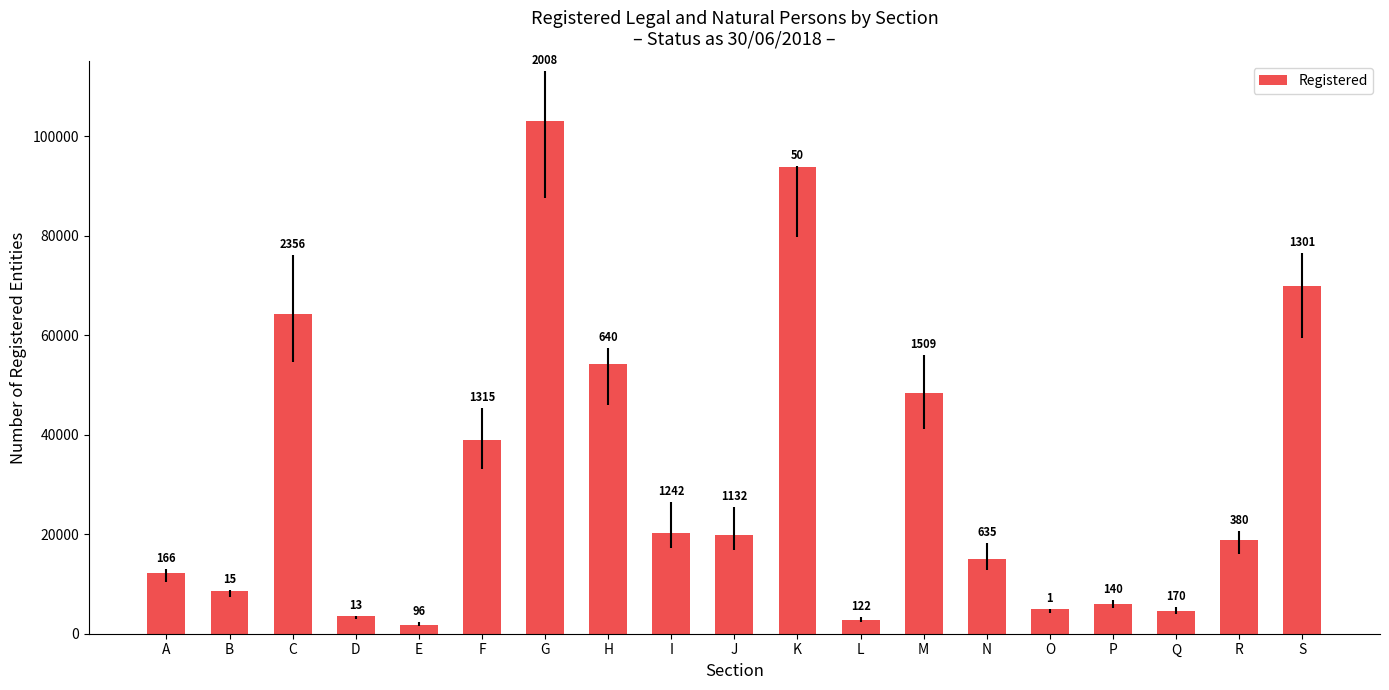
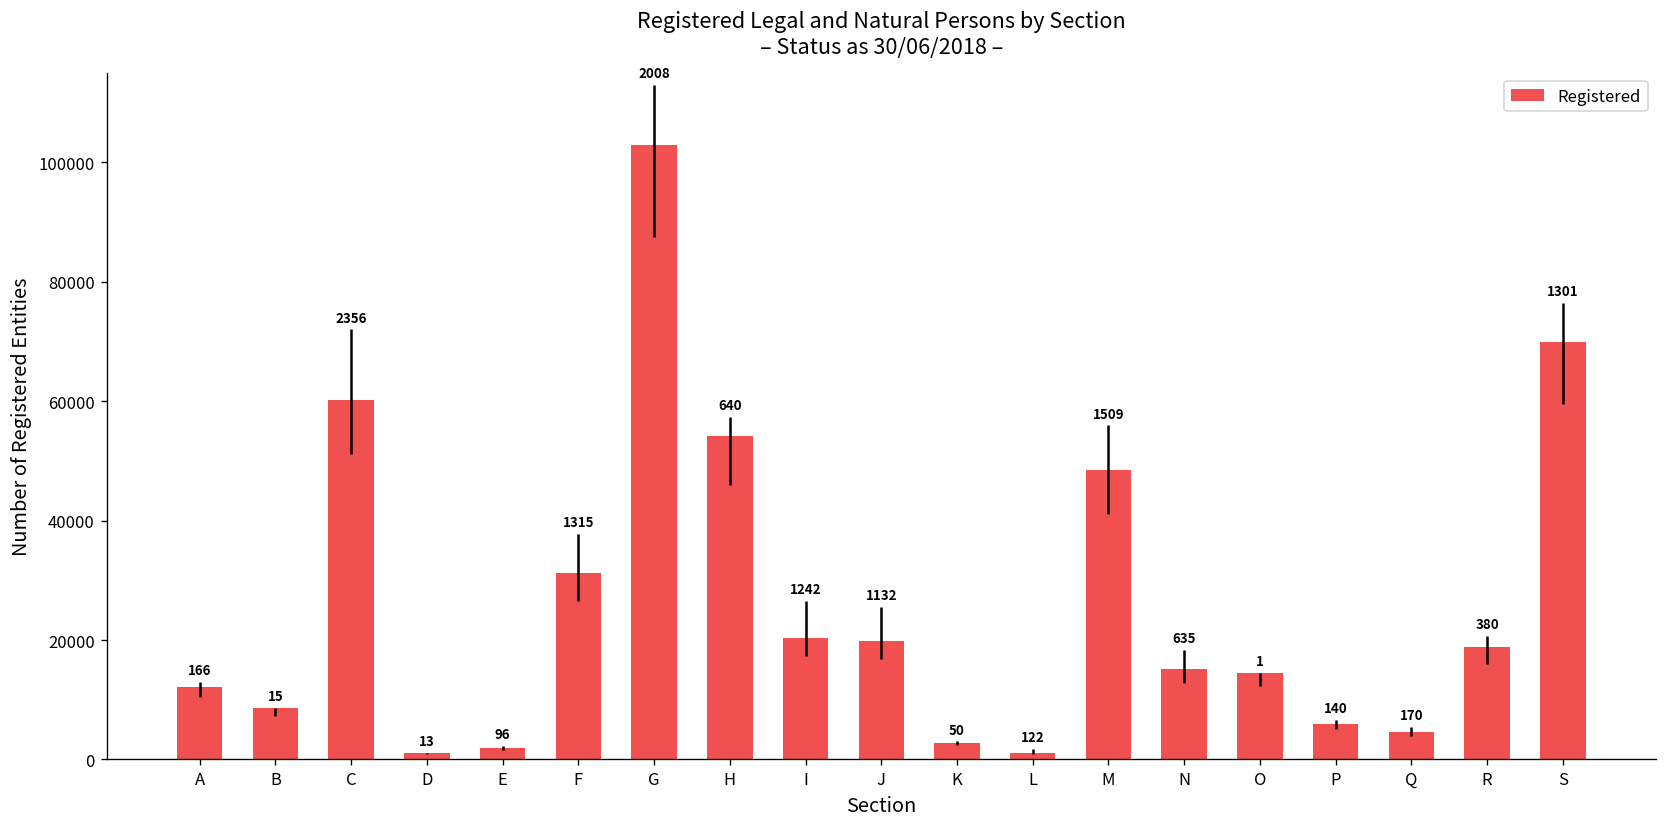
C: 64000 -> 60000
D: 4000 -> 1000
F: 39000 -> 31000
K: 94000 -> 3000
L: 3000 -> 1000
O: 5000 -> 15000
